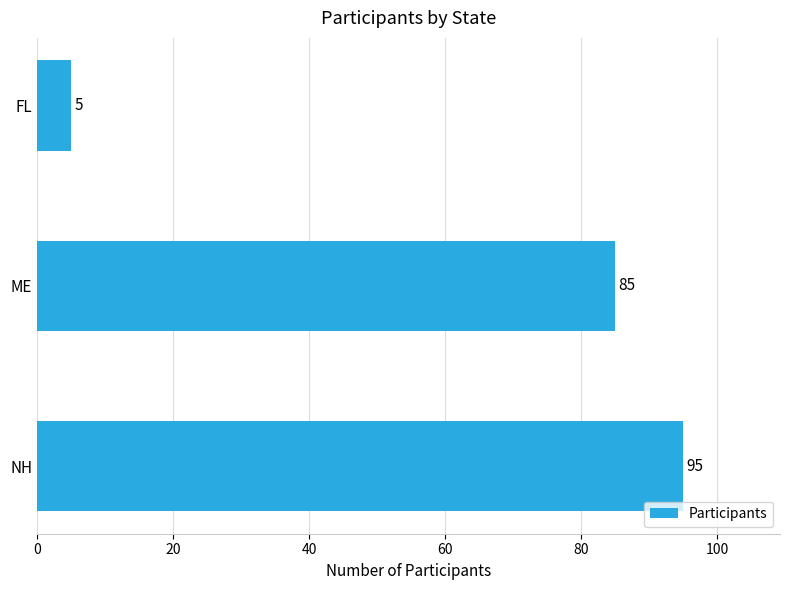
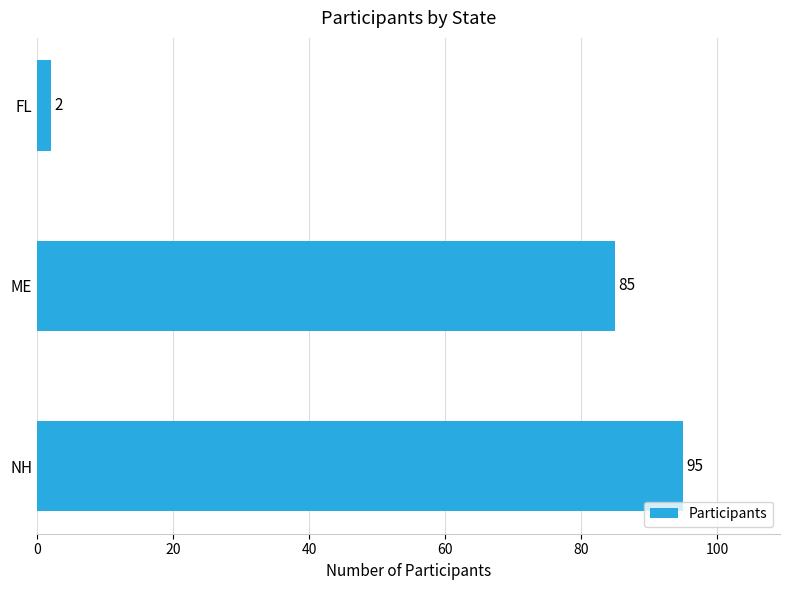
FL: 5 -> 2
